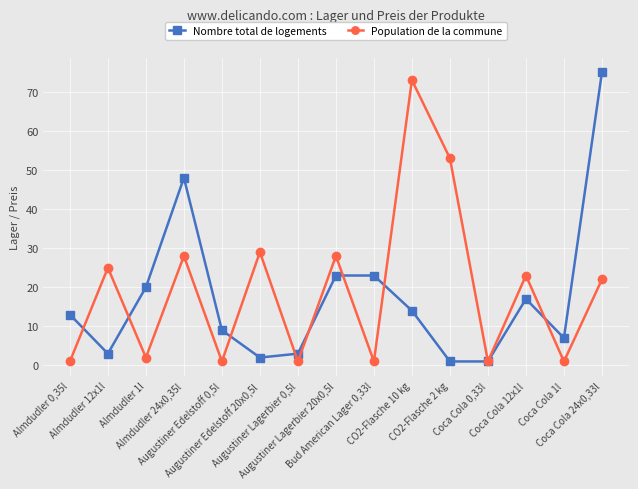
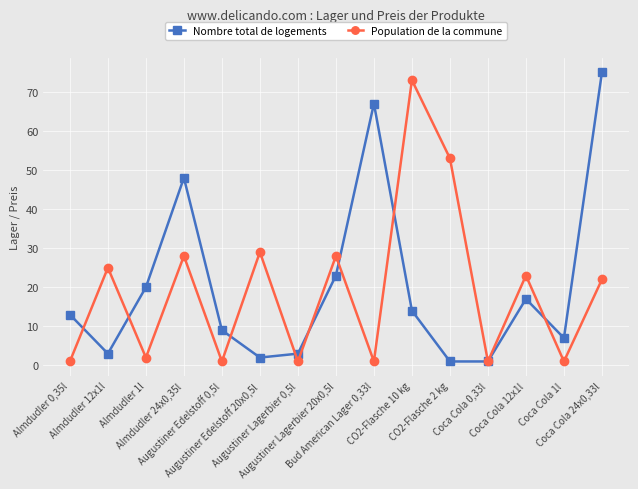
Nombre total de logements, Bud American Lager 0,33l: 23 -> 67
